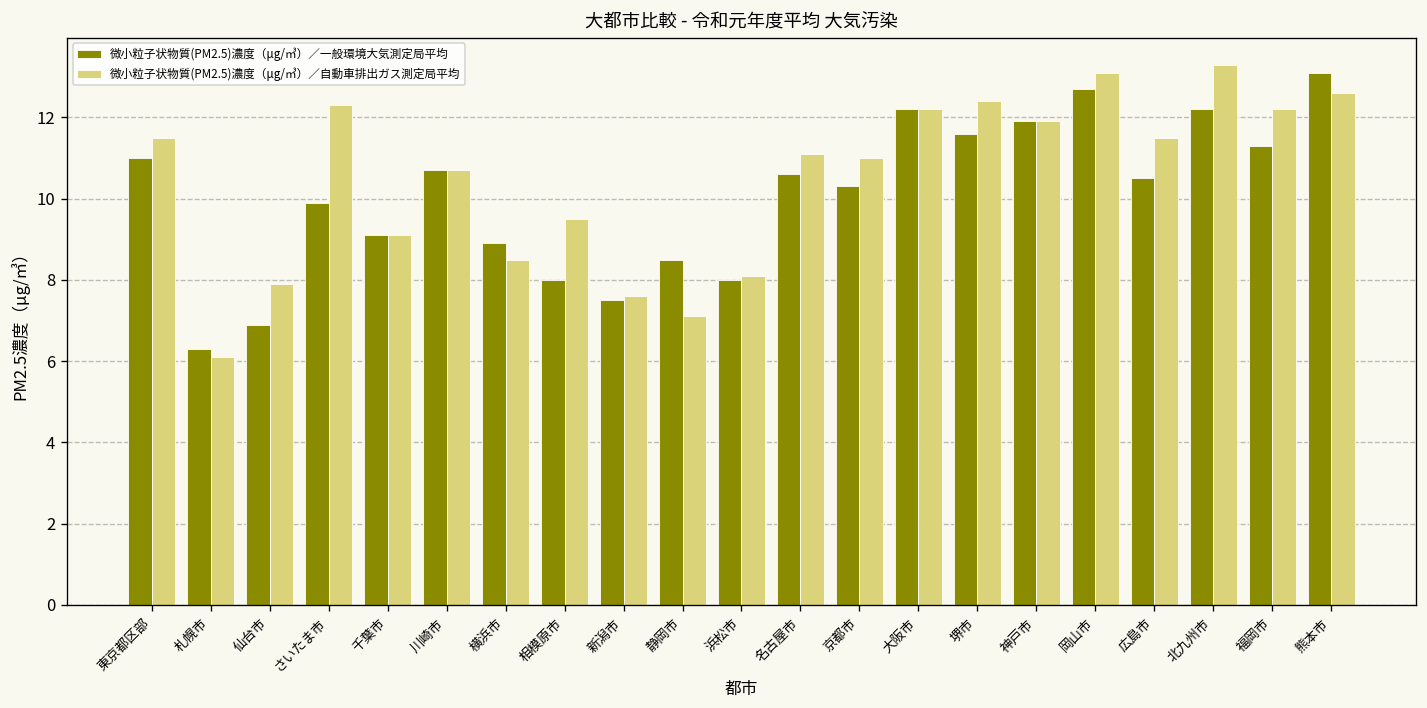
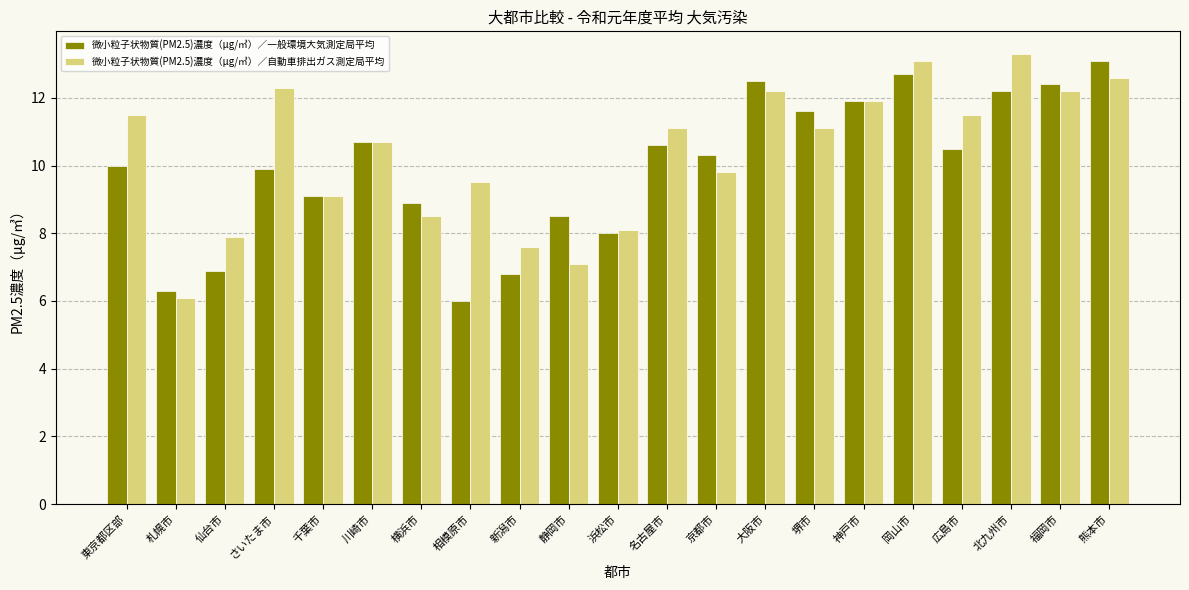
微小粒子状物質(PM2.5)濃度（μg/㎥）／一般環境大気測定局平均, 東京都区部: 11 -> 10
微小粒子状物質(PM2.5)濃度（μg/㎥）／一般環境大気測定局平均, 相模原市: 8 -> 6
微小粒子状物質(PM2.5)濃度（μg/㎥）／一般環境大気測定局平均, 新潟市: 7.5 -> 6.8
微小粒子状物質(PM2.5)濃度（μg/㎥）／自動車排出ガス測定局平均, 京都市: 11.0 -> 9.8
微小粒子状物質(PM2.5)濃度（μg/㎥）／一般環境大気測定局平均, 大阪市: 12.2 -> 12.5
微小粒子状物質(PM2.5)濃度（μg/㎥）／自動車排出ガス測定局平均, 堺市: 12.4 -> 11.1
微小粒子状物質(PM2.5)濃度（μg/㎥）／一般環境大気測定局平均, 福岡市: 11.3 -> 12.4
